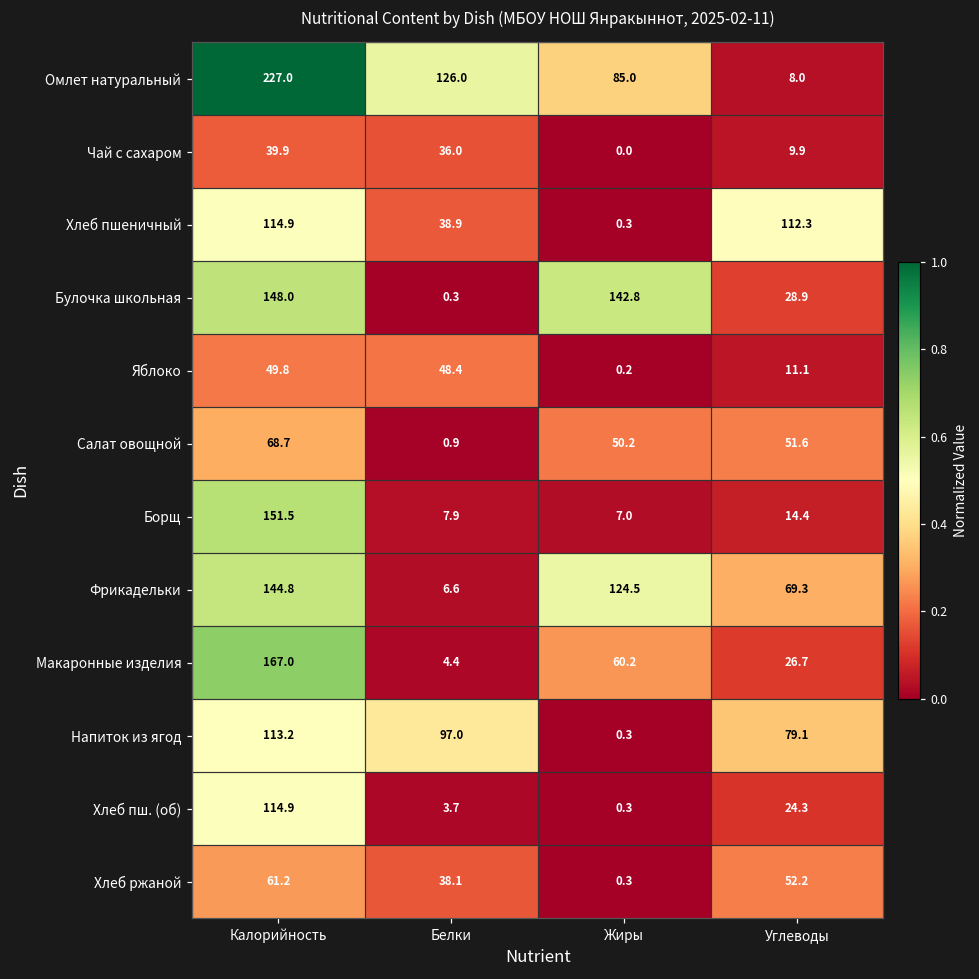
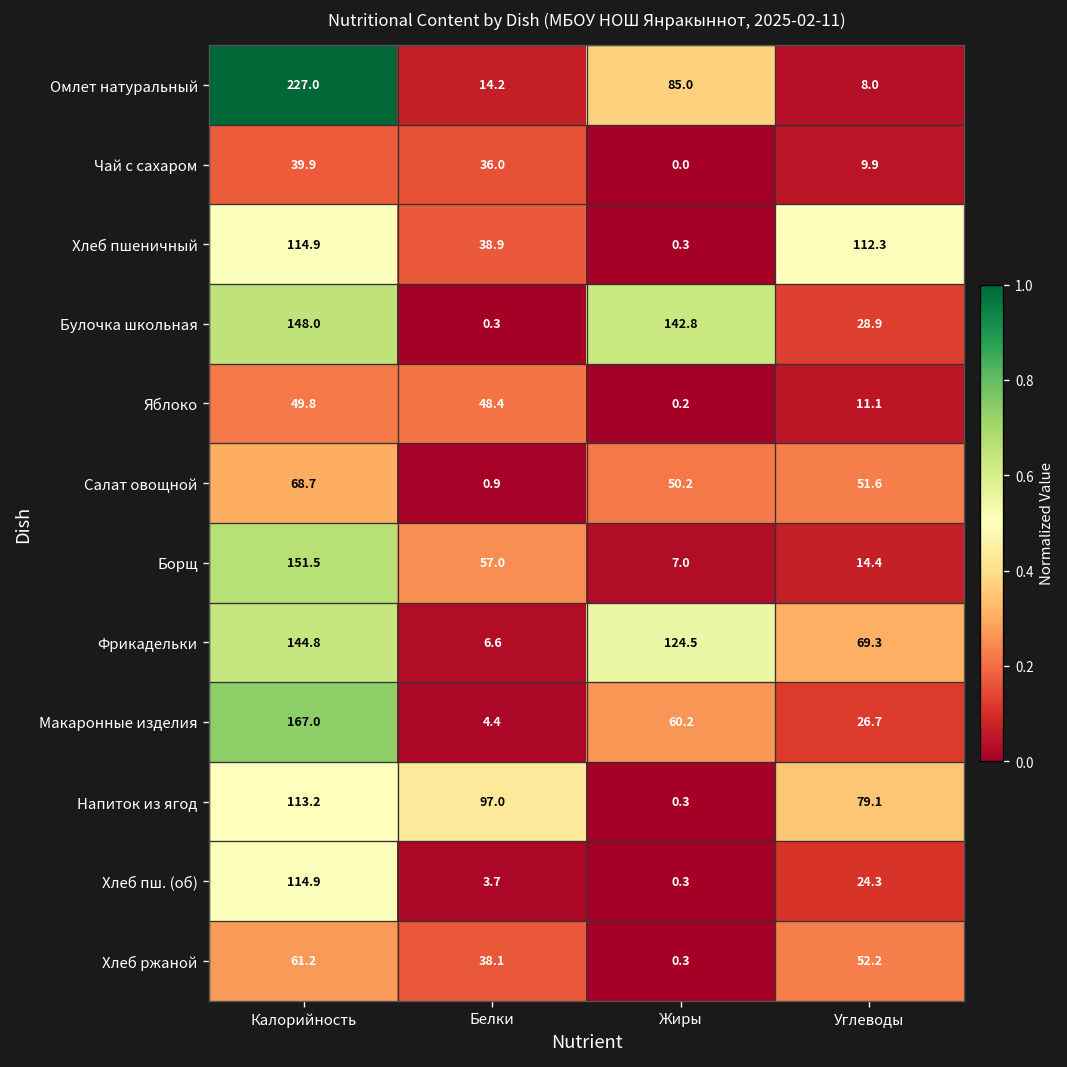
Омлет натуральный, Белки: 126.0 -> 14.2
Борщ, Белки: 7.9 -> 57.0
